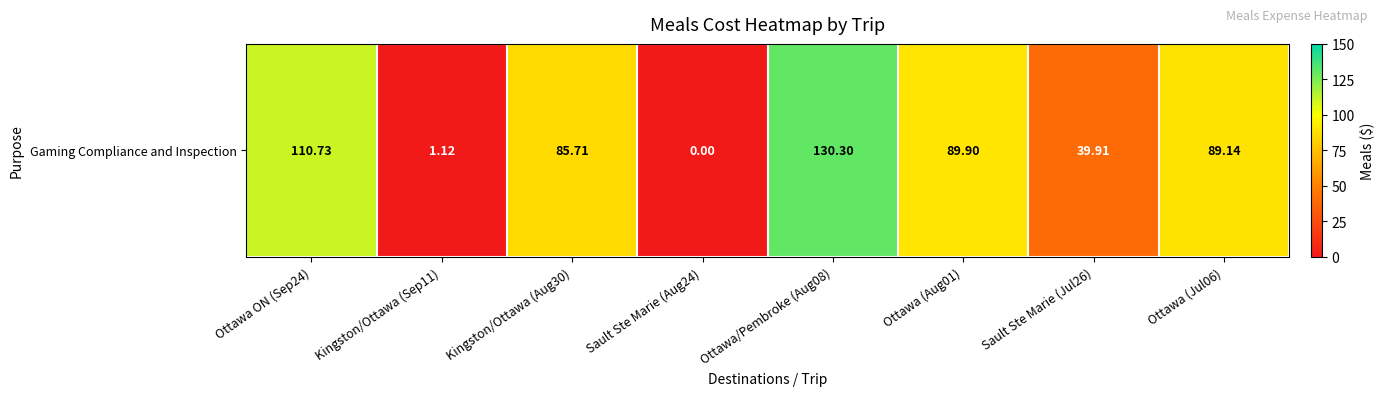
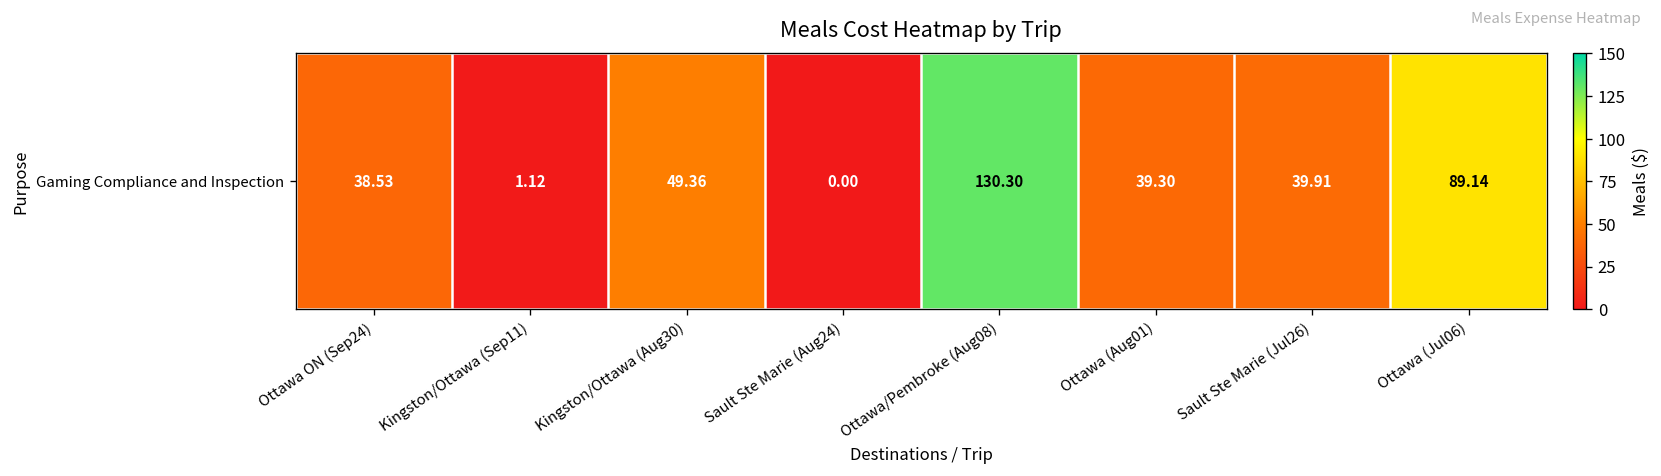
Gaming Compliance and Inspection, Ottawa ON (Sep24): 110.73 -> 38.53
Gaming Compliance and Inspection, Kingston/Ottawa (Aug30): 85.71 -> 49.36
Gaming Compliance and Inspection, Ottawa (Aug01): 89.90 -> 39.30
